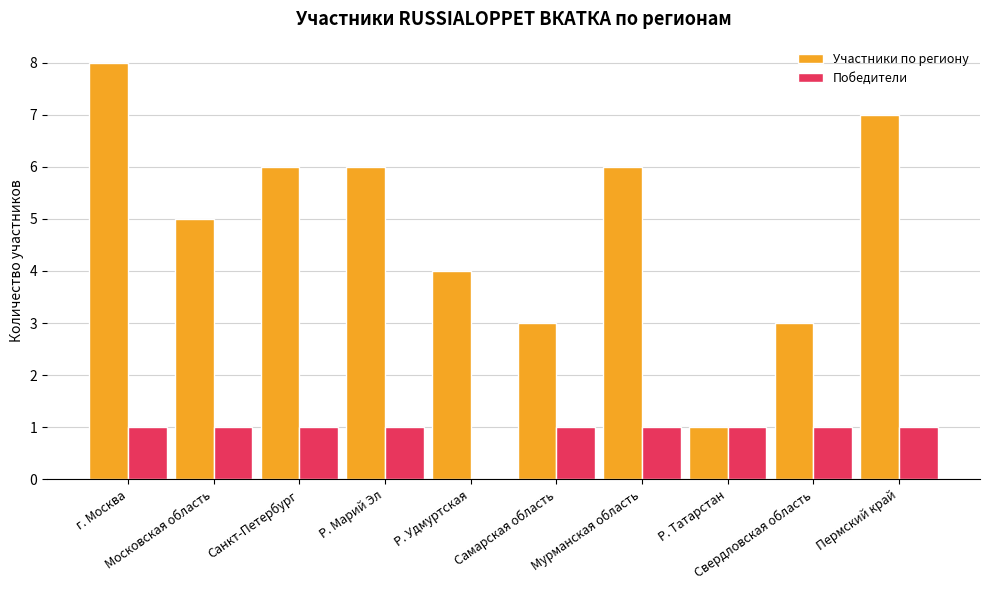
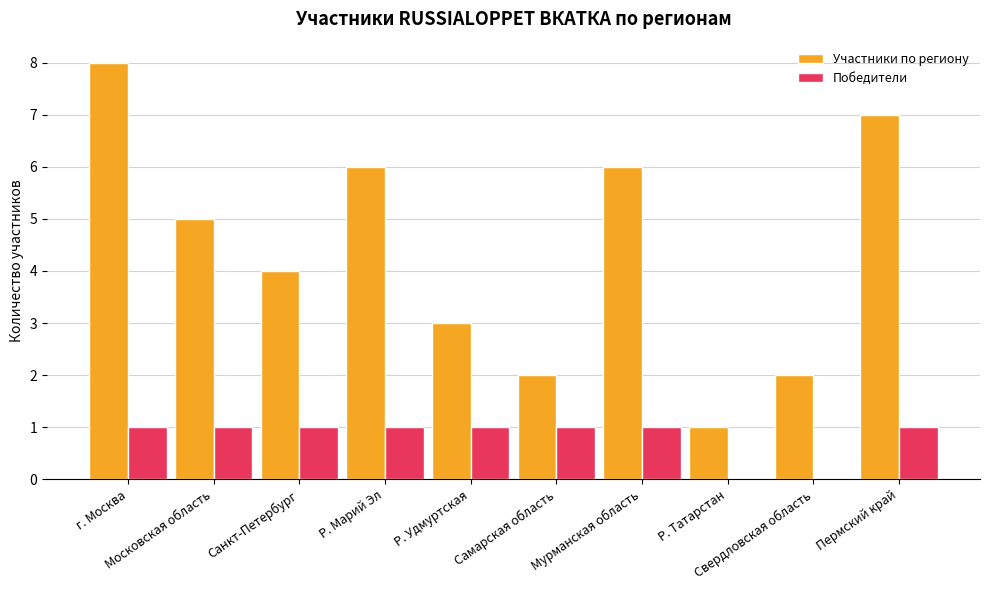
Участники по региону, Санкт-Петербург: 6 -> 4
Участники по региону, Р. Удмуртская: 4 -> 3
Победители, Р. Удмуртская: 0 -> 1
Участники по региону, Самарская область: 3 -> 2
Победители, Р. Татарстан: 1 -> 0
Участники по региону, Свердловская область: 3 -> 2
Победители, Свердловская область: 1 -> 0
